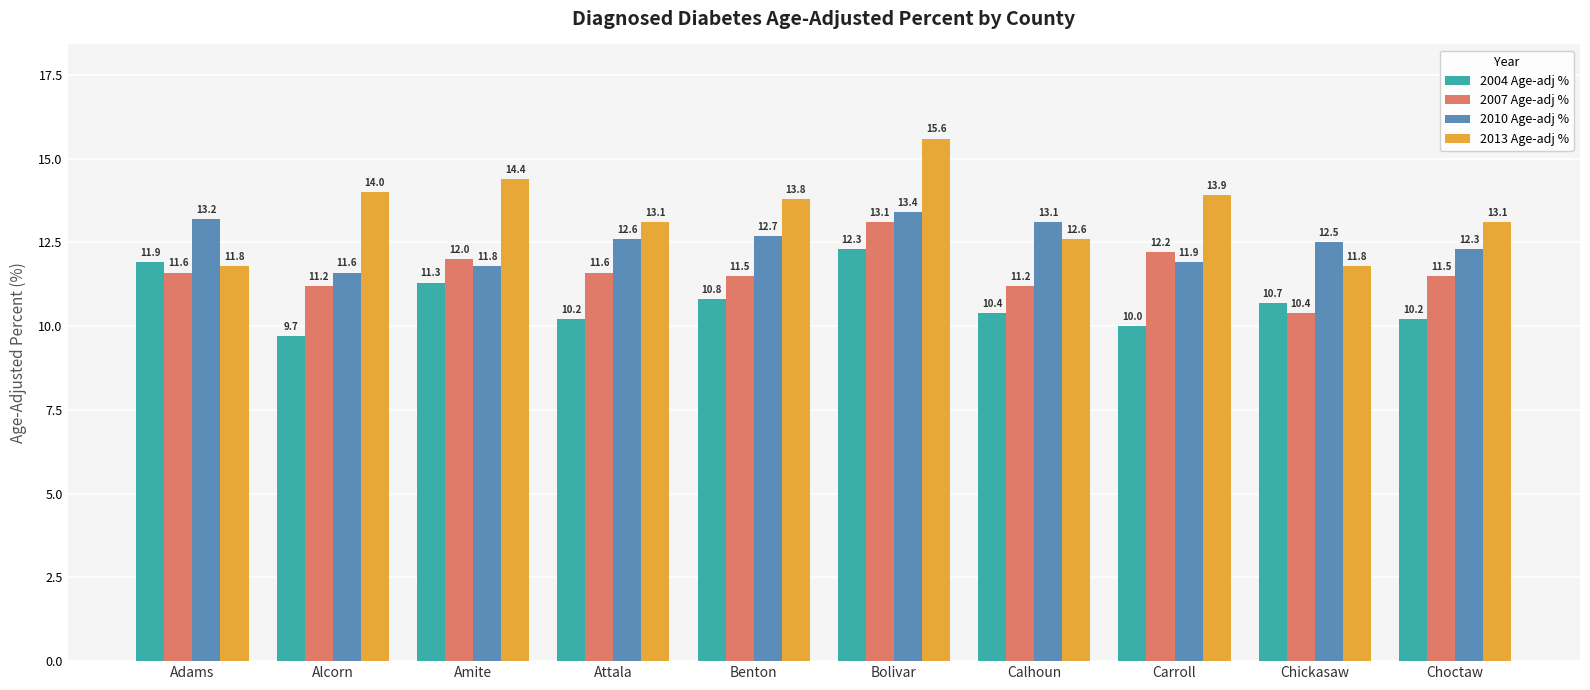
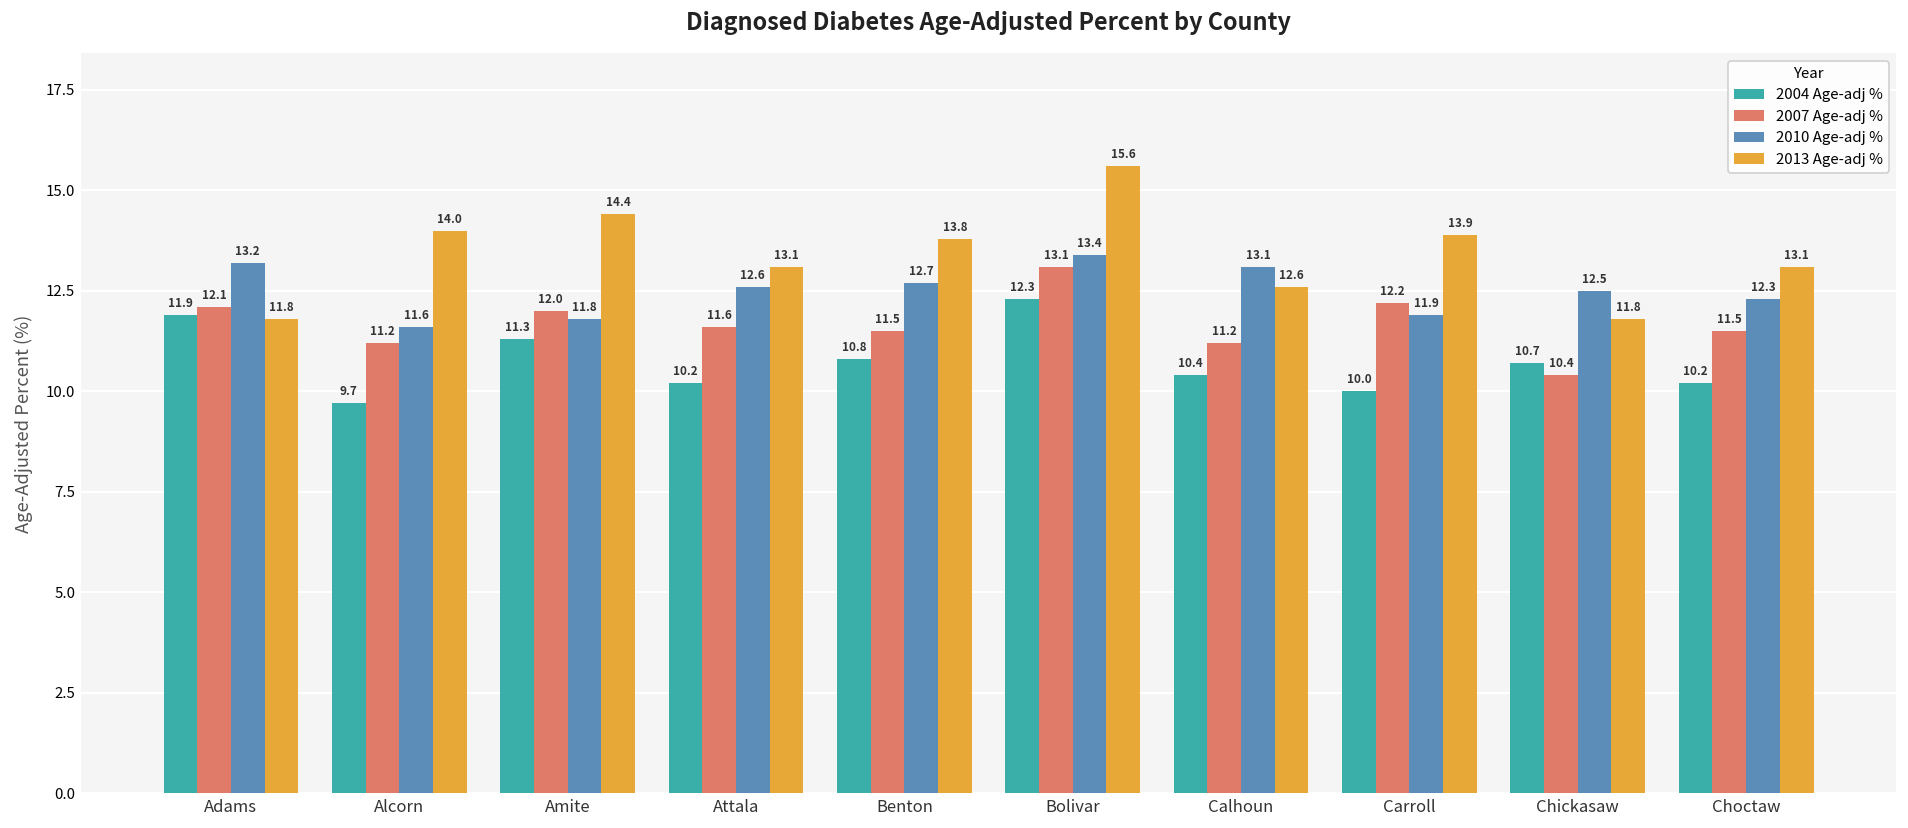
2007 Age-adj %, Adams: 11.6 -> 12.1
